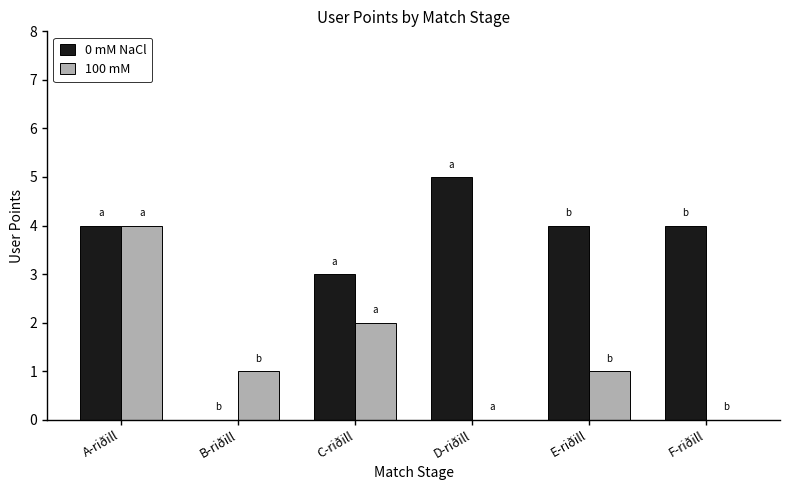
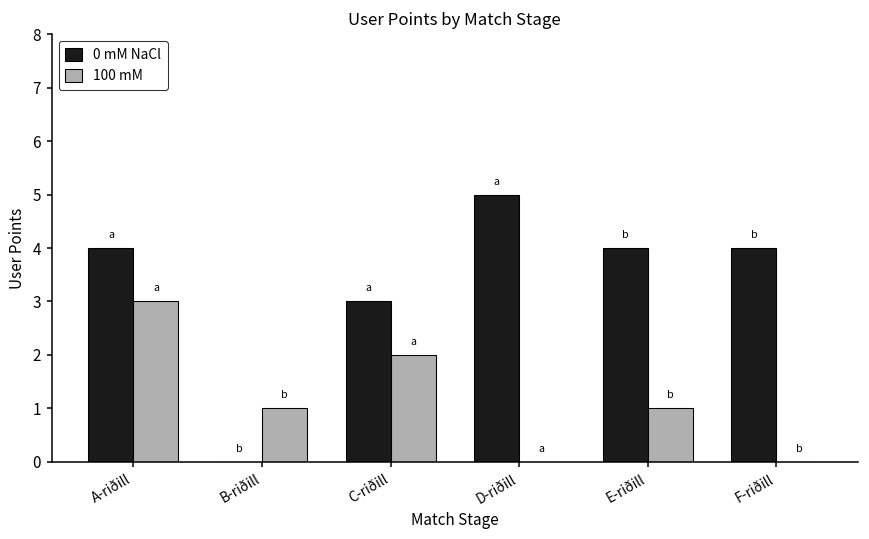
100 mM, A-riðill: 4 -> 3
